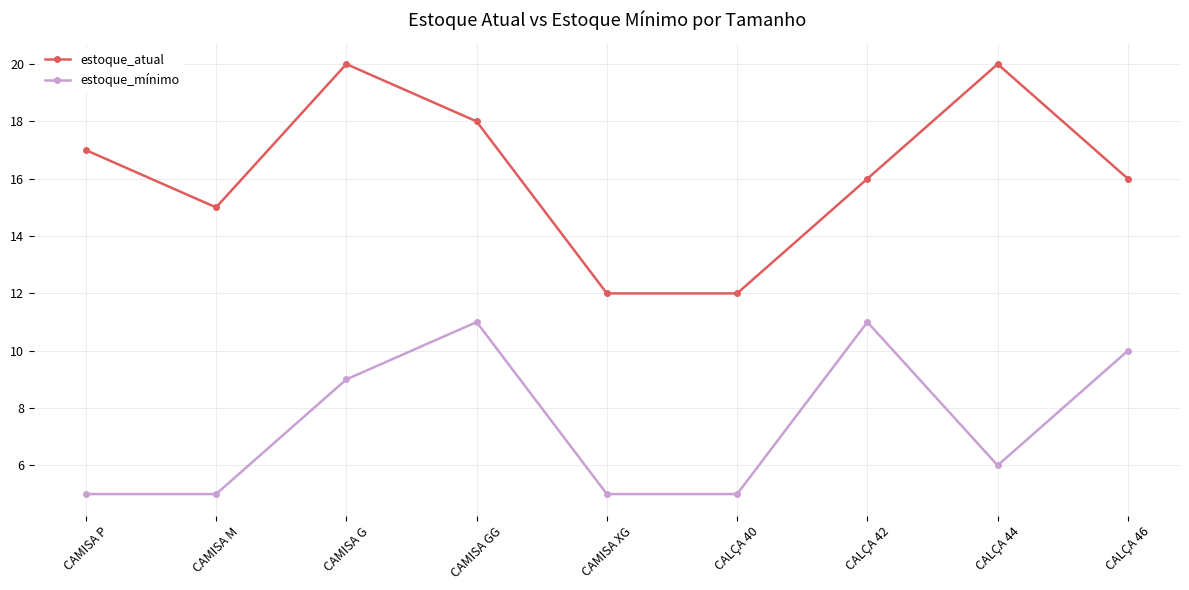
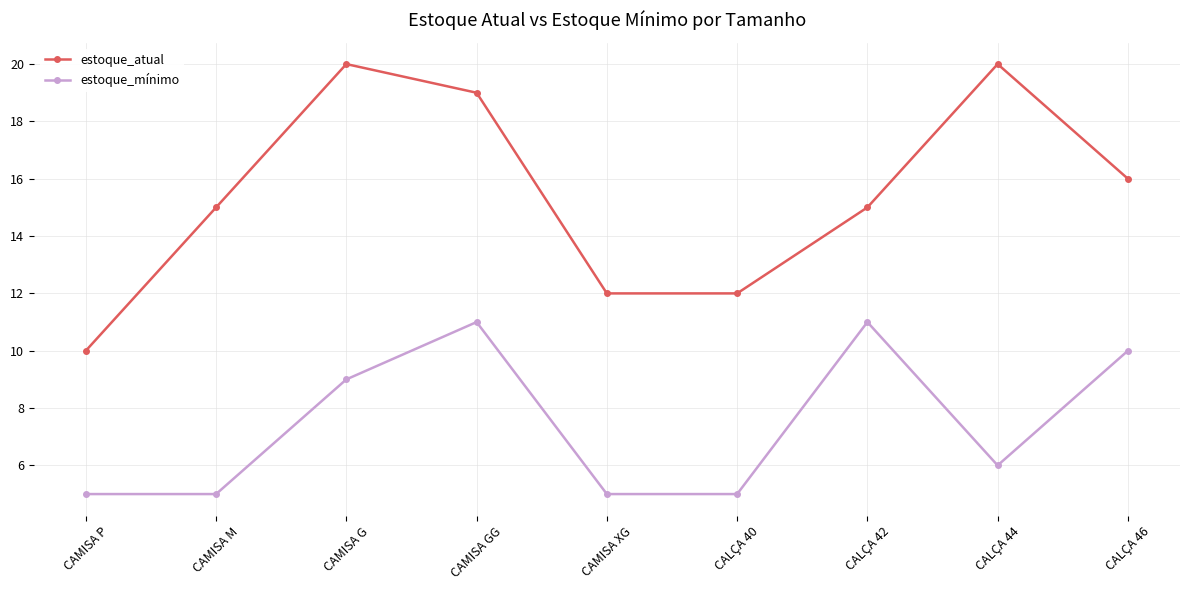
estoque_atual, CAMISA P: 17 -> 10
estoque_atual, CAMISA GG: 18 -> 19
estoque_atual, CALÇA 42: 16 -> 15
